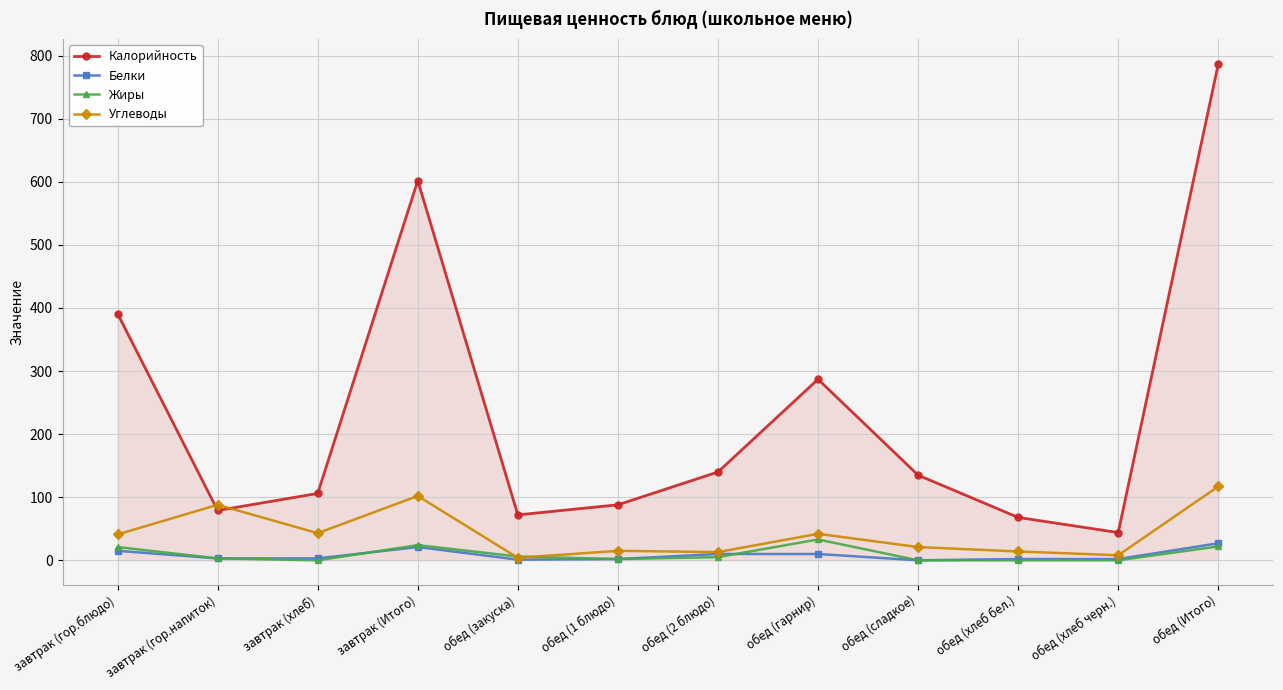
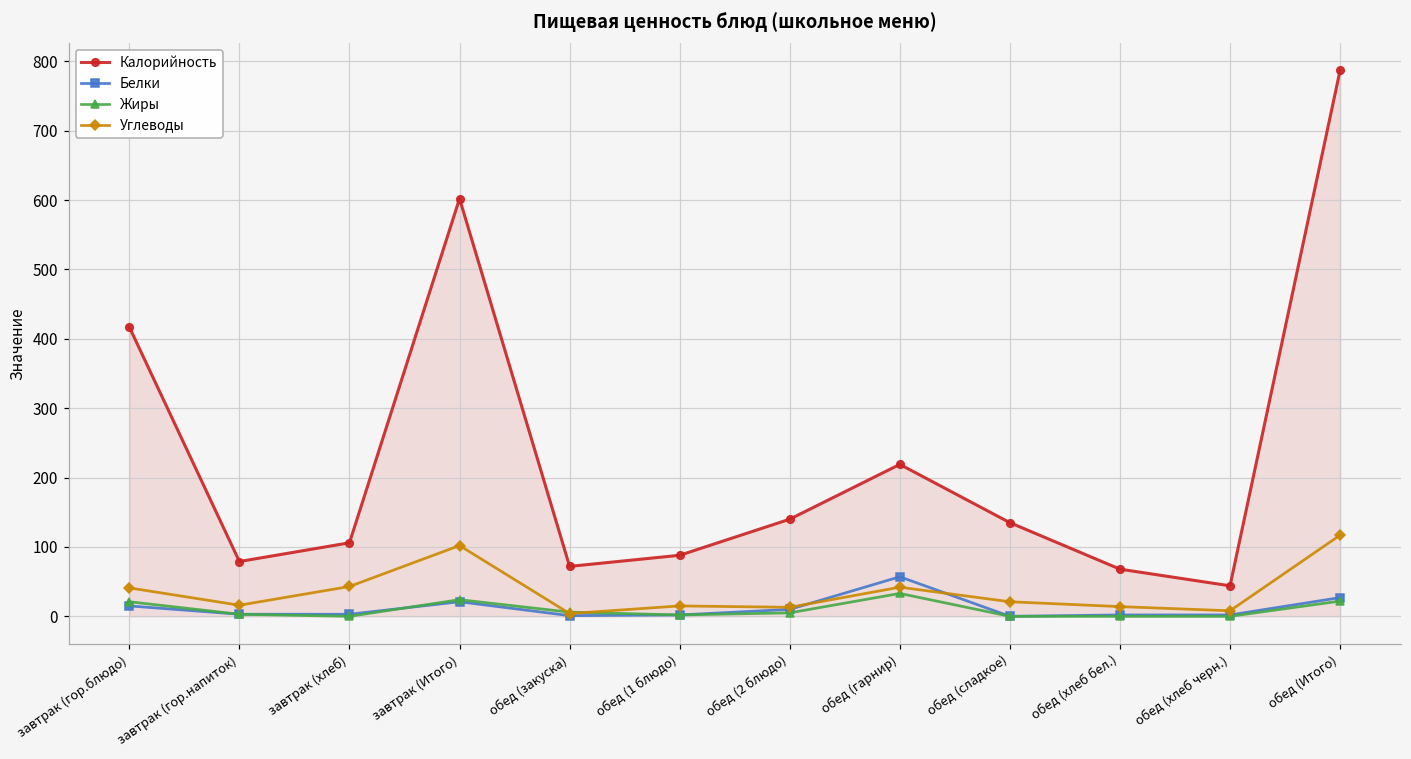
Калорийность, завтрак (гор.блюдо): 390 -> 420
Углеводы, завтрак (гор.напиток): 90 -> 20
Калорийность, обед (гарнир): 290 -> 220
Белки, обед (гарнир): 10 -> 60
